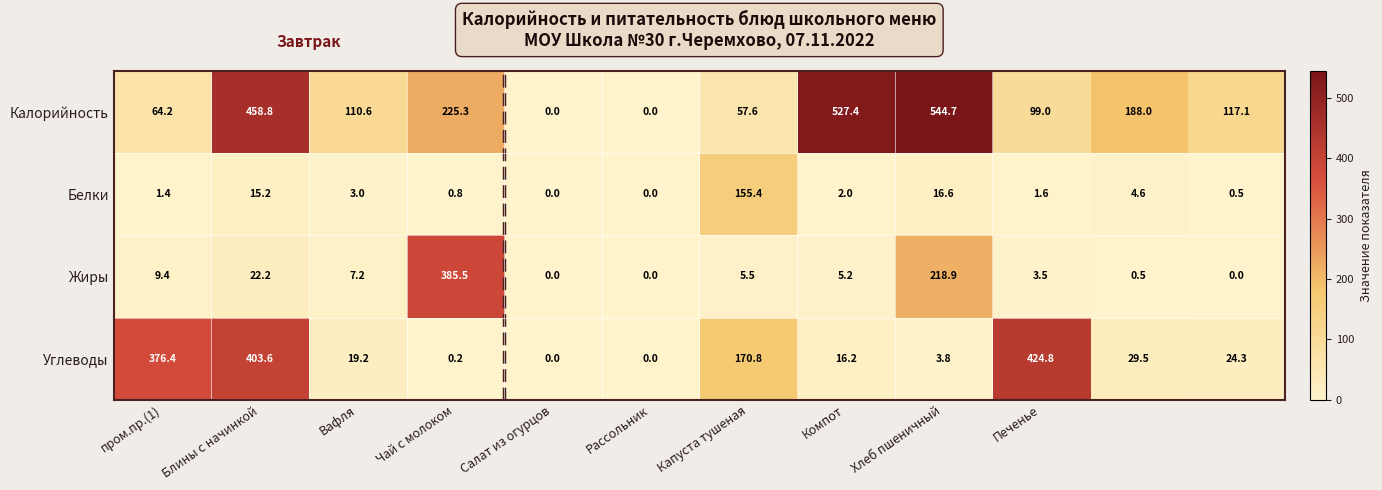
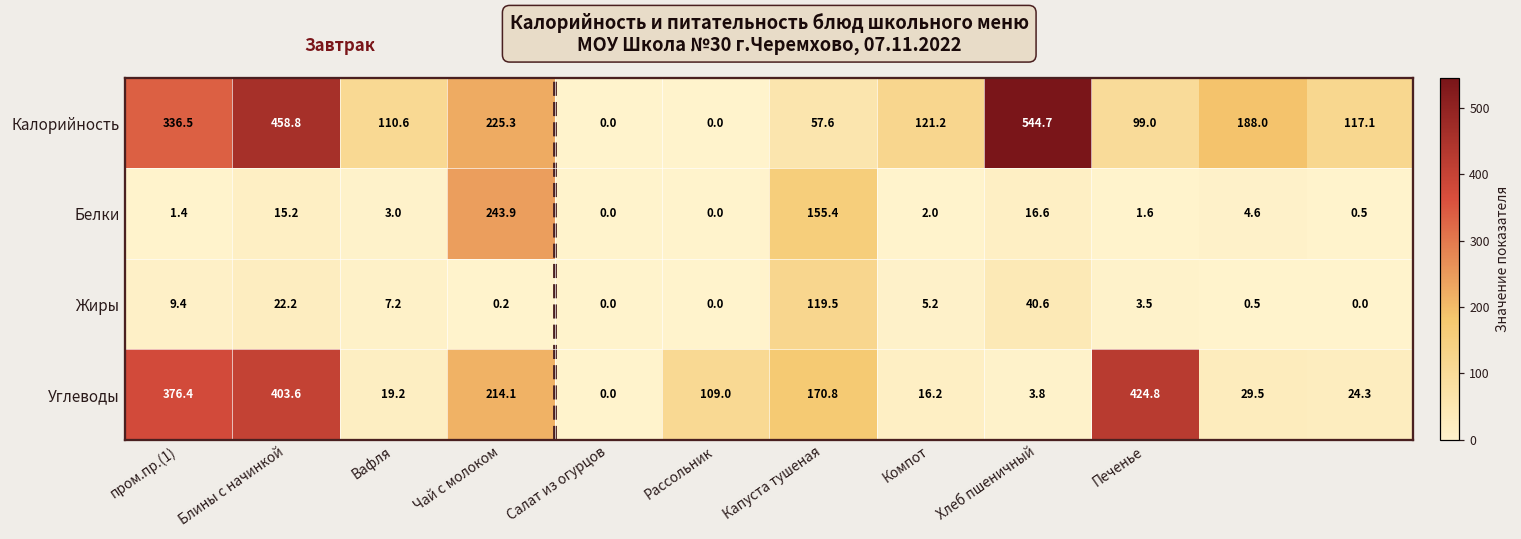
Калорийность, пром.пр.(1): 64.2 -> 336.5
Калорийность, Компот: 527.4 -> 121.2
Белки, Чай с молоком: 0.8 -> 243.9
Жиры, Чай с молоком: 385.5 -> 0.2
Жиры, Капуста тушеная: 5.5 -> 119.5
Жиры, Хлеб пшеничный: 218.9 -> 40.6
Углеводы, Чай с молоком: 0.2 -> 214.1
Углеводы, Рассольник: 0.0 -> 109.0
